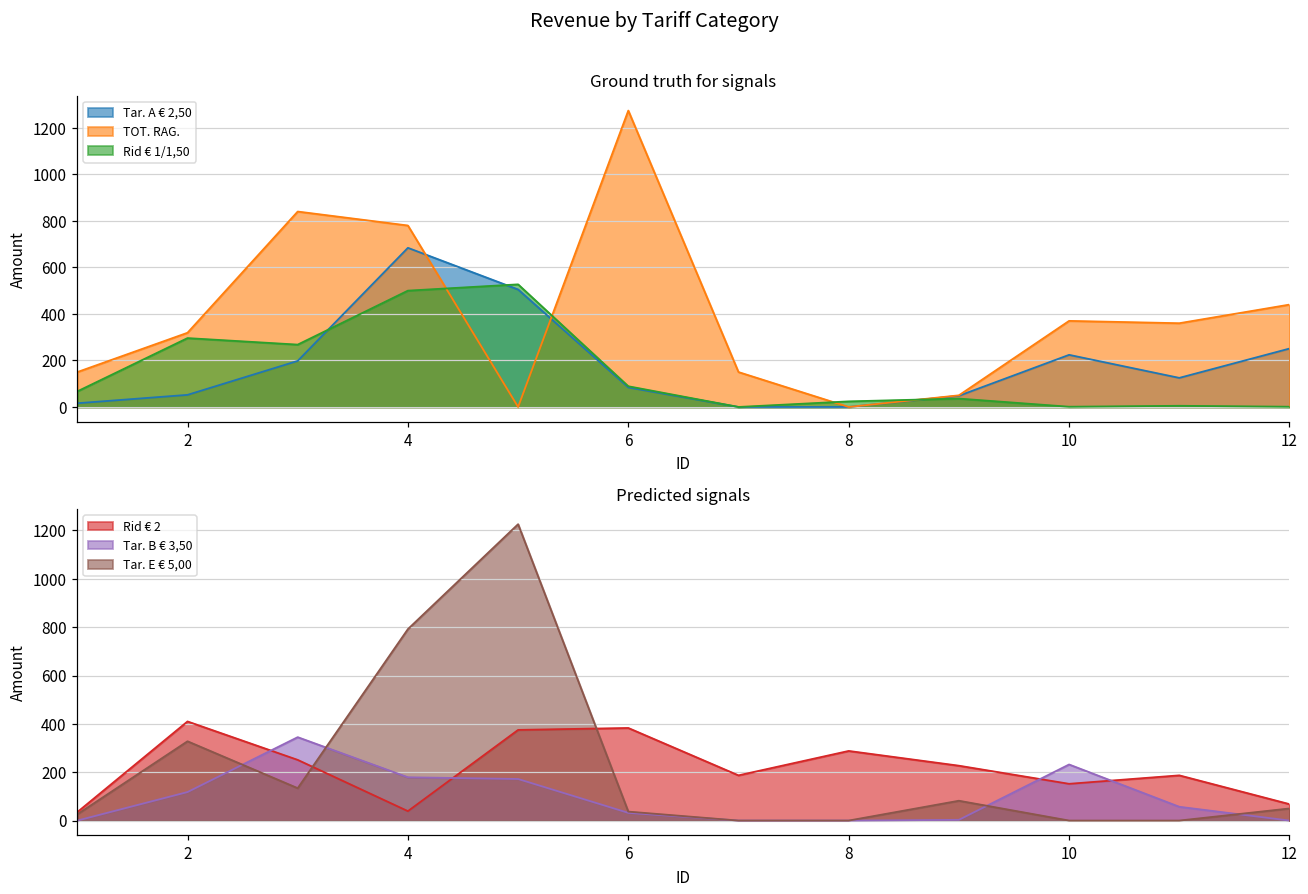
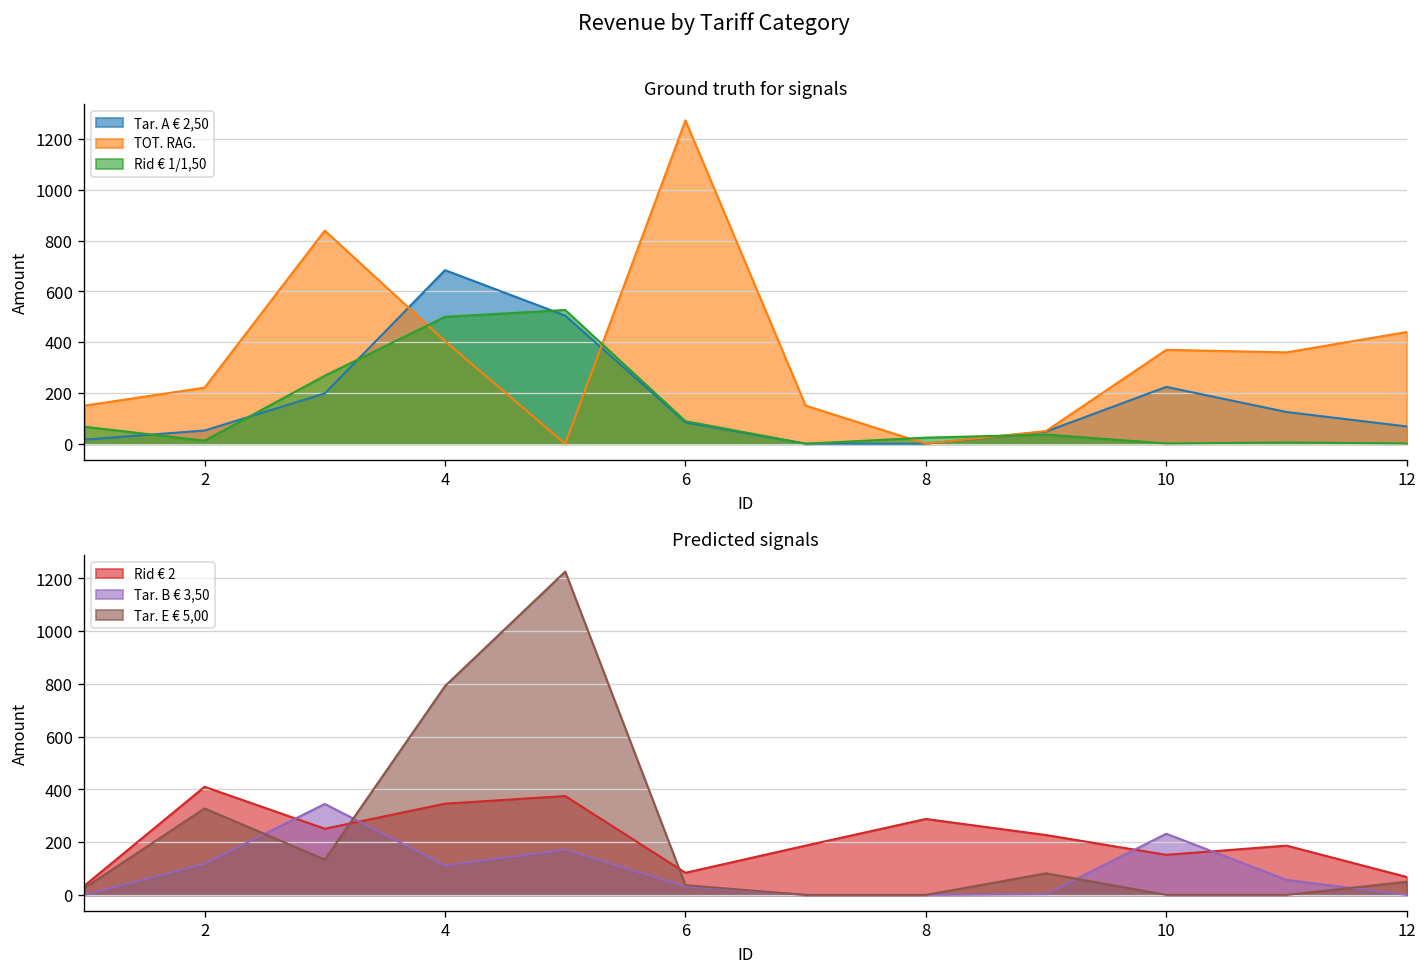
Ground truth for signals, TOT. RAG., 2: 320 -> 220
Ground truth for signals, Rid € 1/1,50, 2: 300 -> 10
Ground truth for signals, TOT. RAG., 4: 780 -> 400
Ground truth for signals, Tar. A € 2,50, 12: 250 -> 70
Predicted signals, Rid € 2, 4: 40 -> 350
Predicted signals, Tar. B € 3,50, 4: 180 -> 110
Predicted signals, Rid € 2, 6: 380 -> 80
